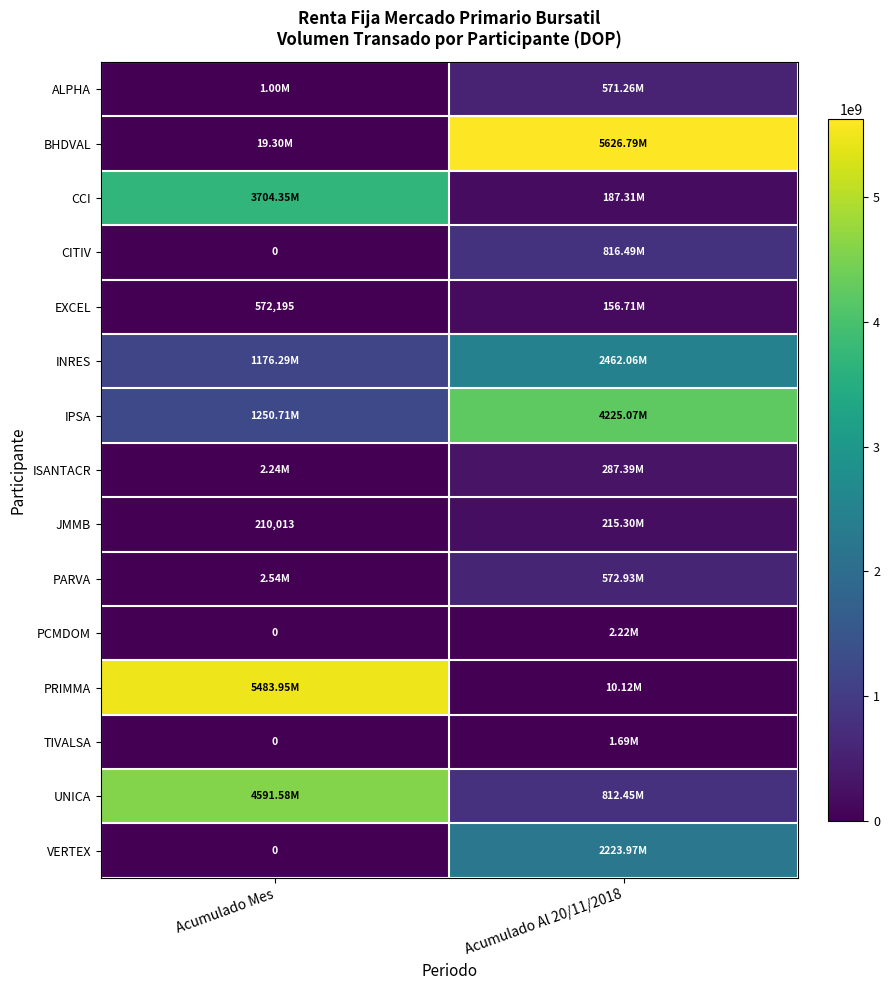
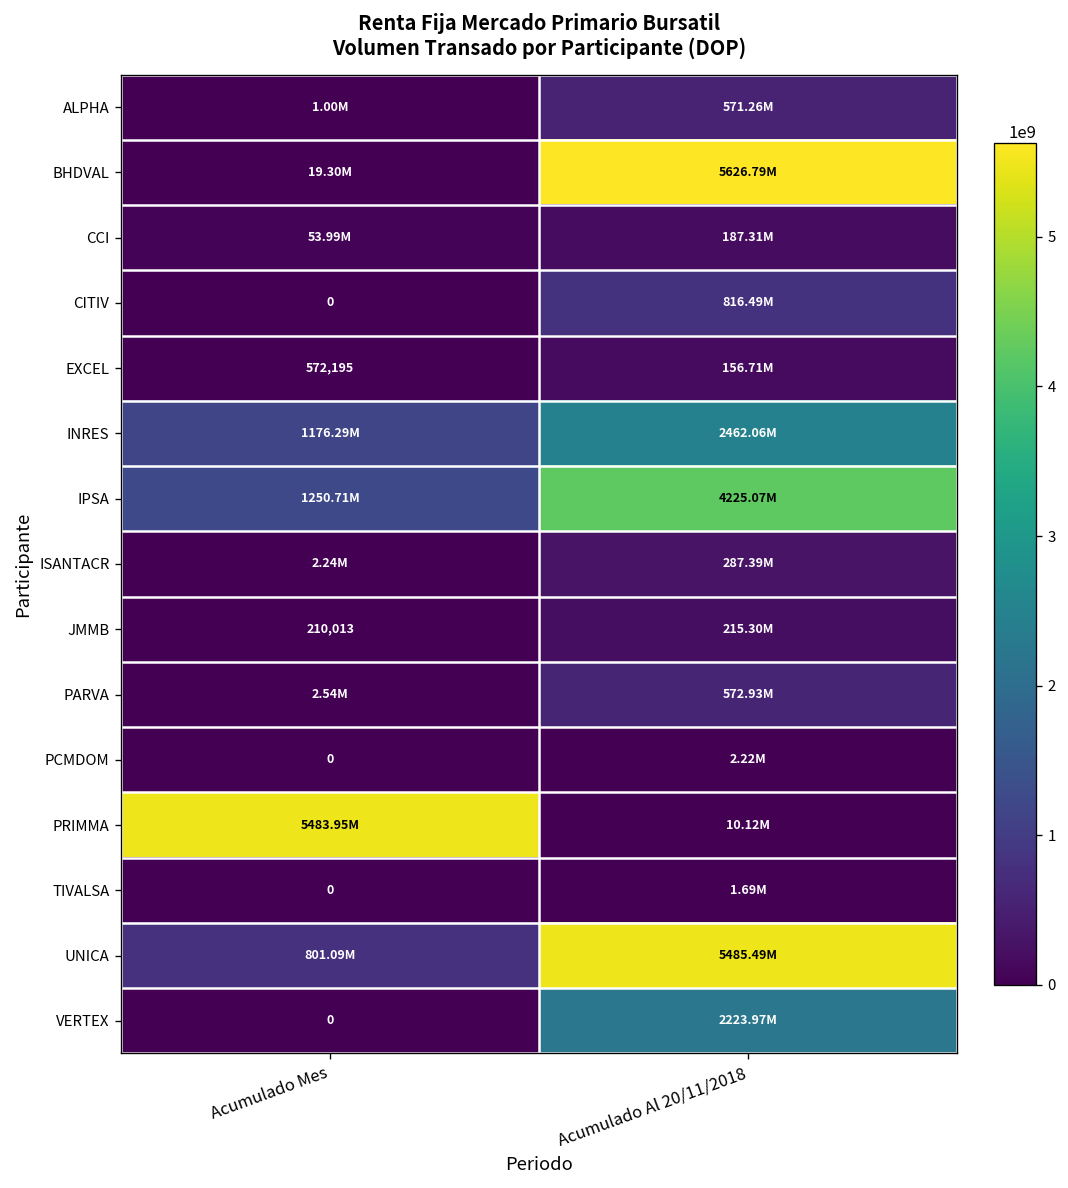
CCI, Acumulado Mes: 3704.35M -> 53.99M
UNICA, Acumulado Mes: 4591.58M -> 801.09M
UNICA, Acumulado Al 20/11/2018: 812.45M -> 5485.49M
